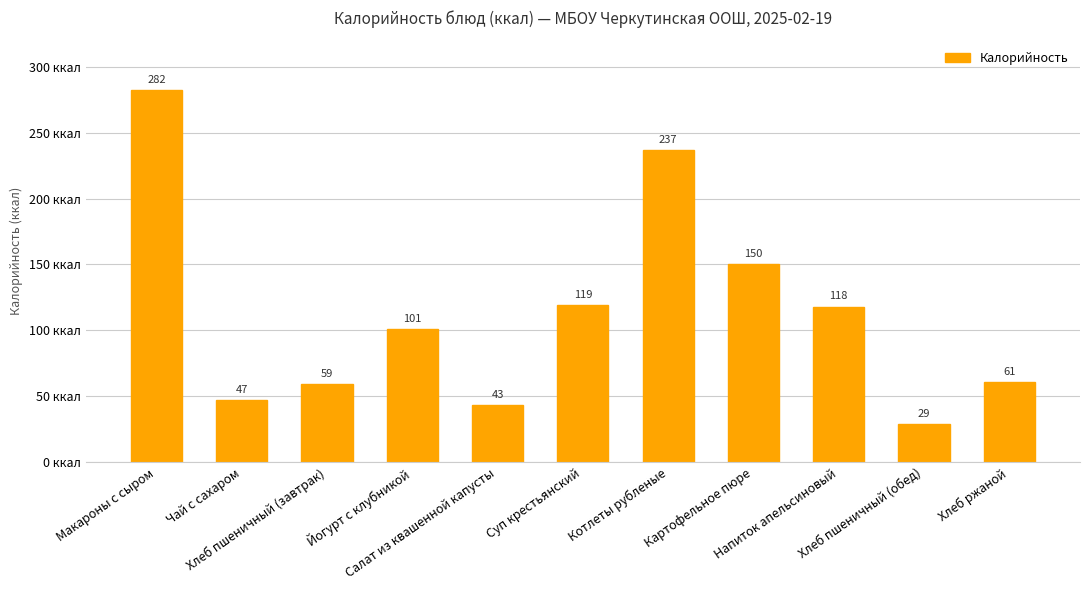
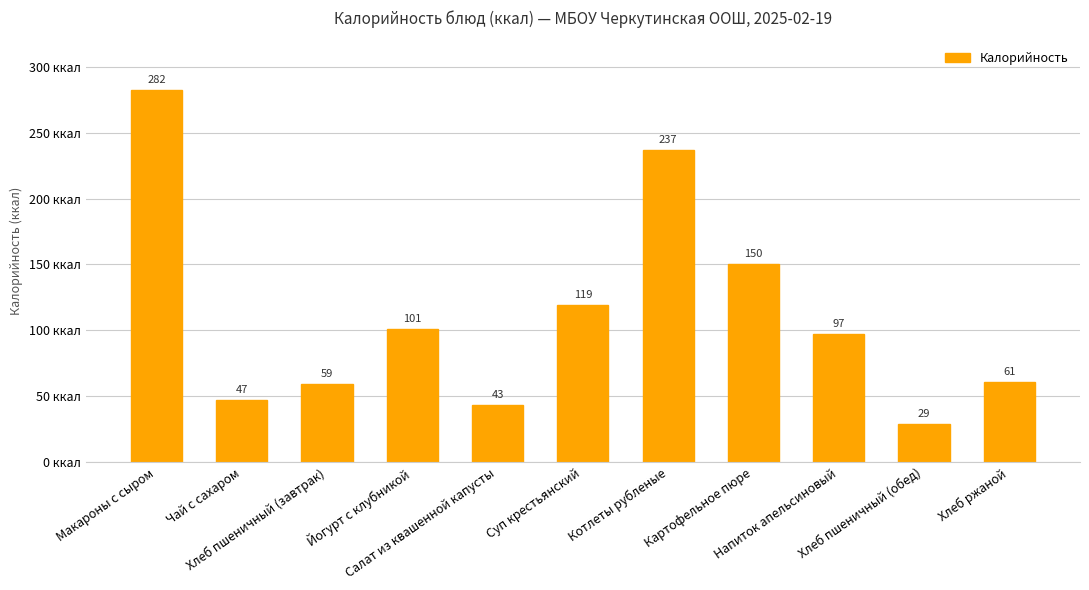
Напиток апельсиновый: 118 -> 97
